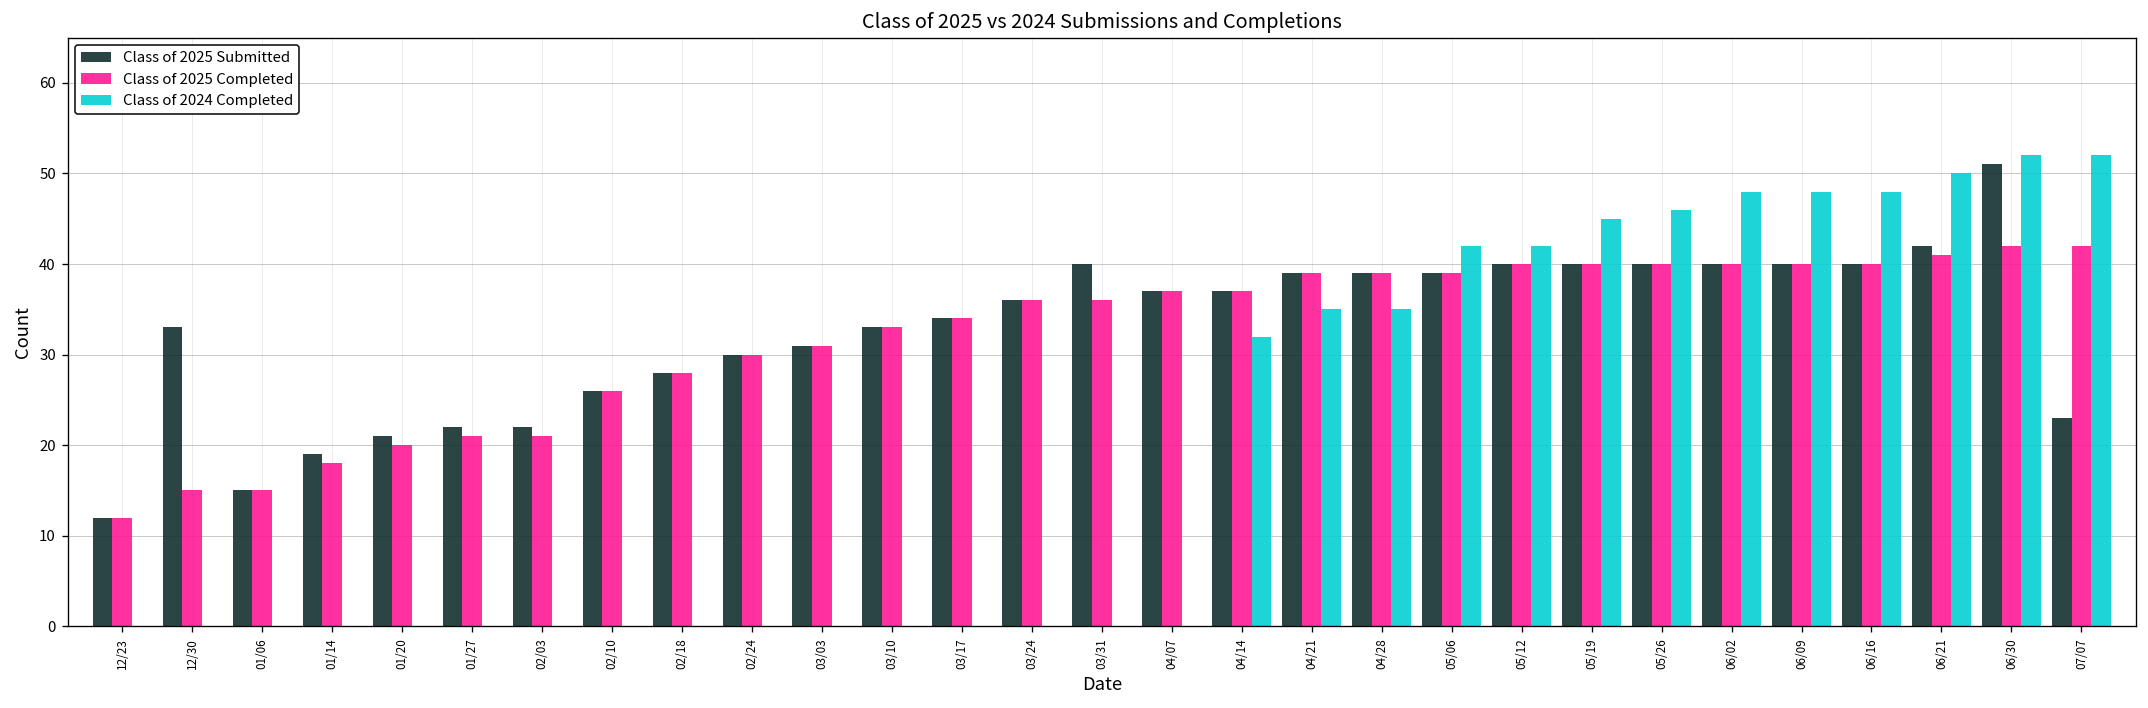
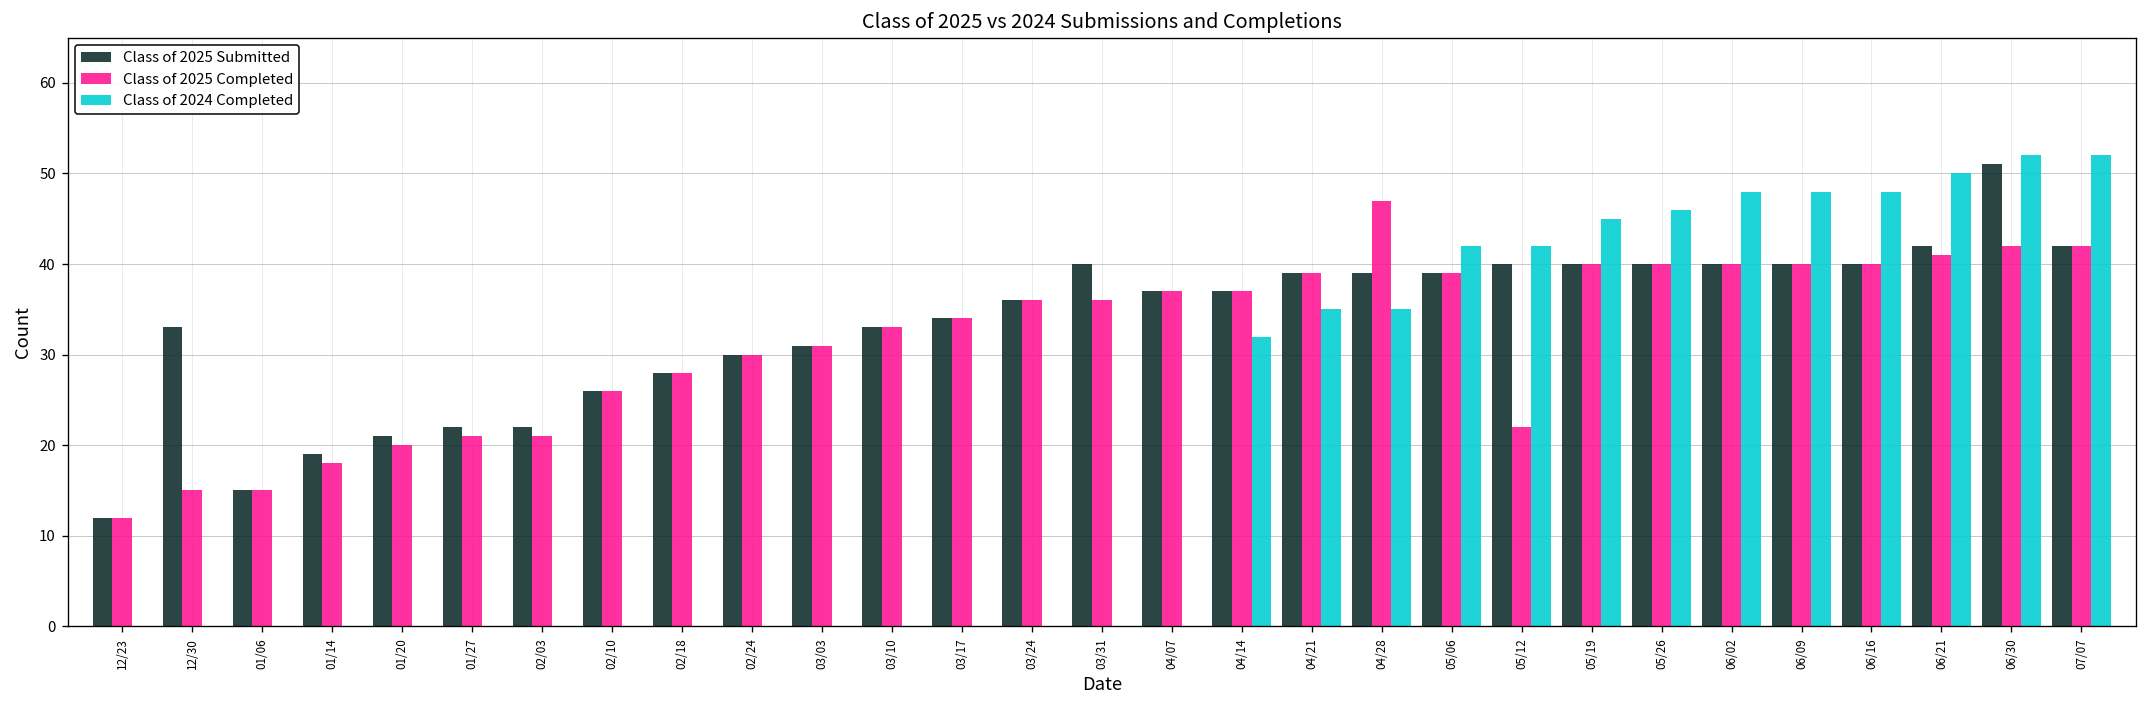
Class of 2025 Completed, 04/28: 39 -> 47
Class of 2025 Completed, 05/12: 40 -> 22
Class of 2025 Submitted, 07/07: 23 -> 42
